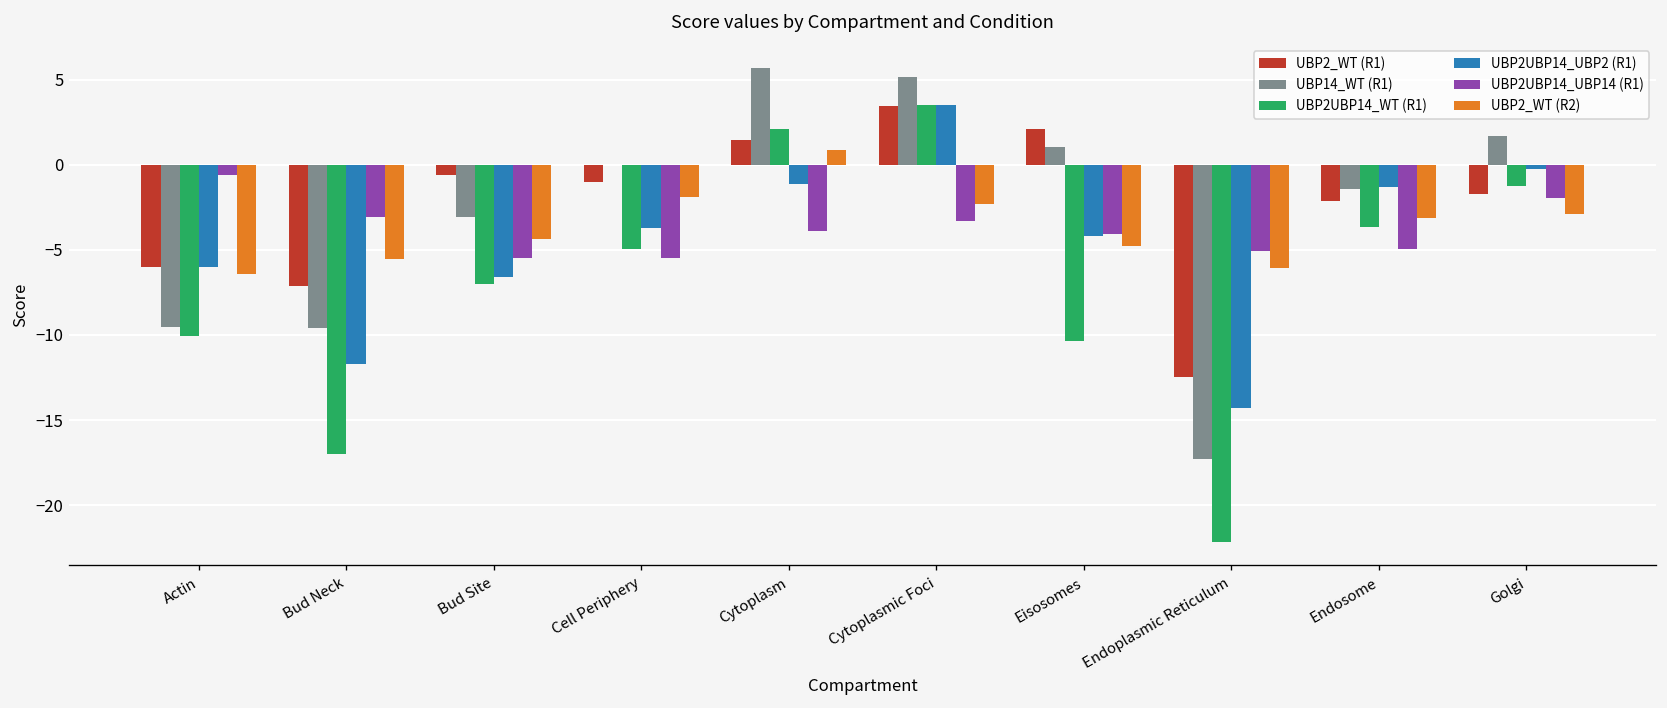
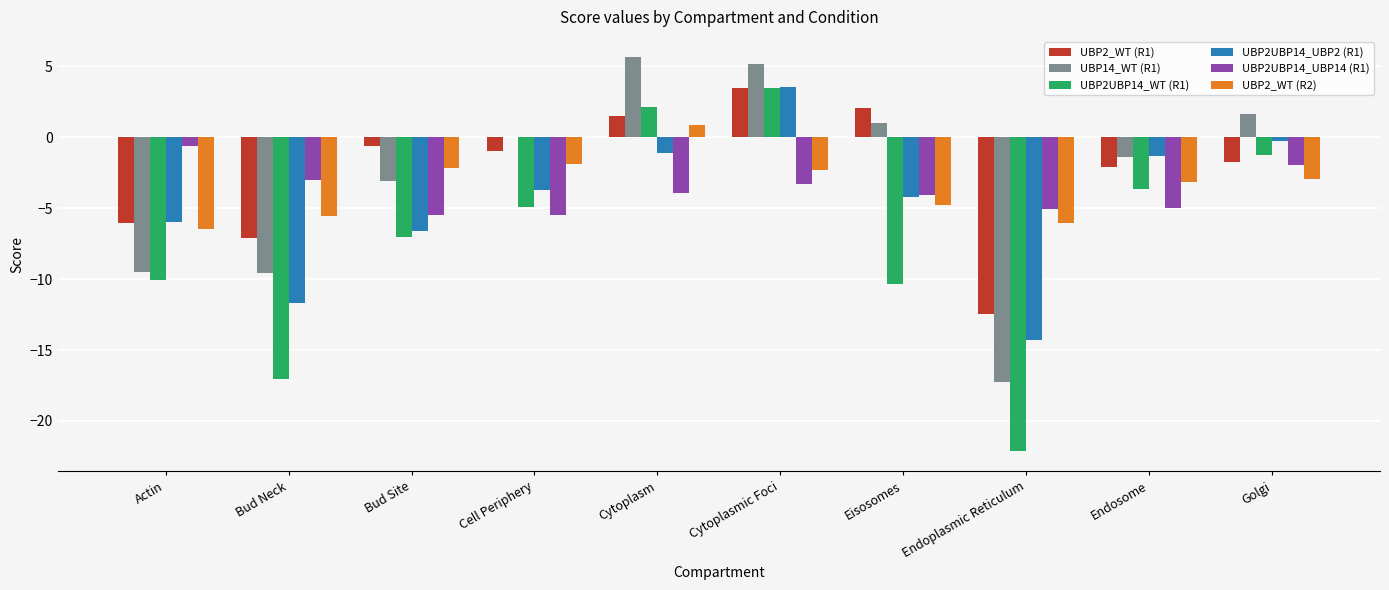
UBP2_WT (R2), Bud Site: -4.4 -> -2.2
